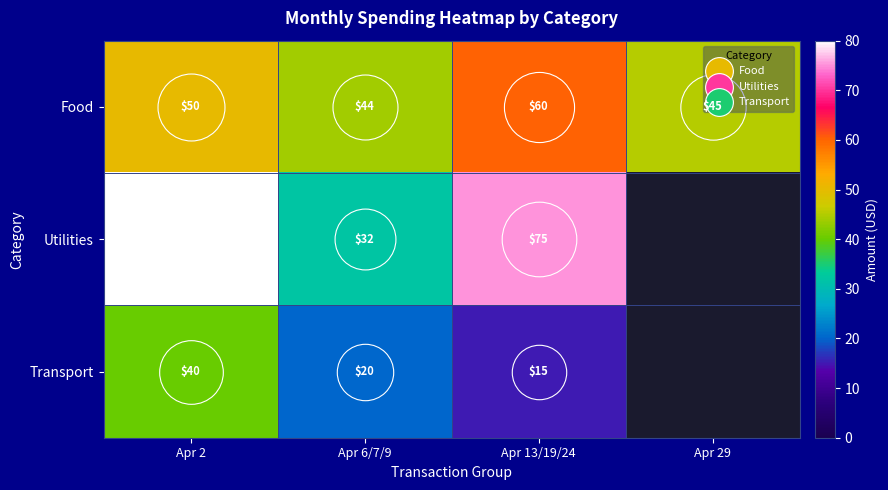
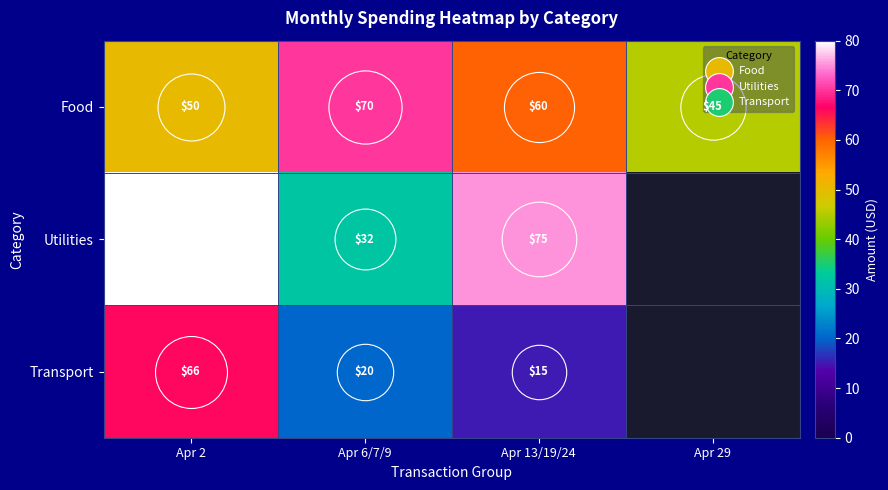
Food, Apr 6/7/9: $44 -> $70
Transport, Apr 2: $40 -> $66
